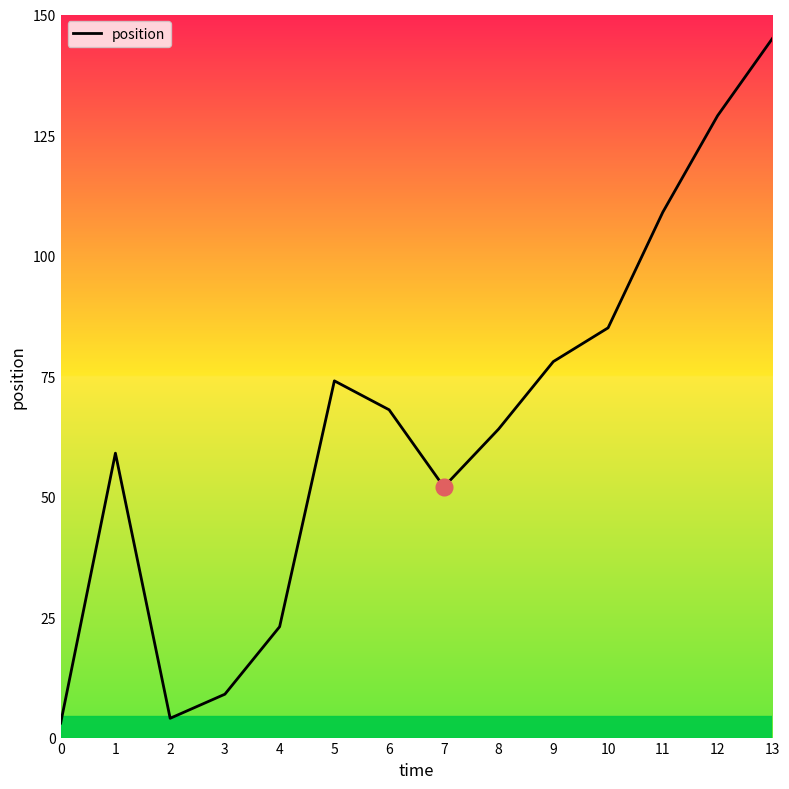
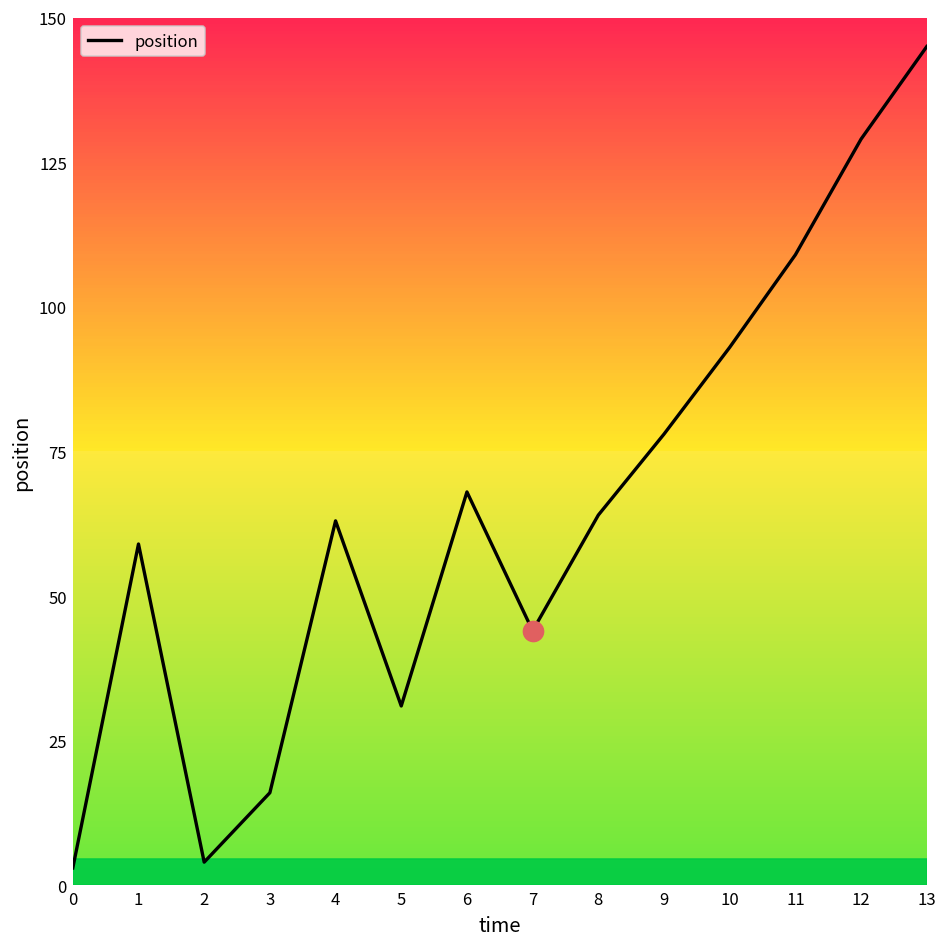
position, 3: 9 -> 16
position, 4: 23 -> 63
position, 5: 74 -> 31
position, 7: 52 -> 44
position, 10: 85 -> 93
